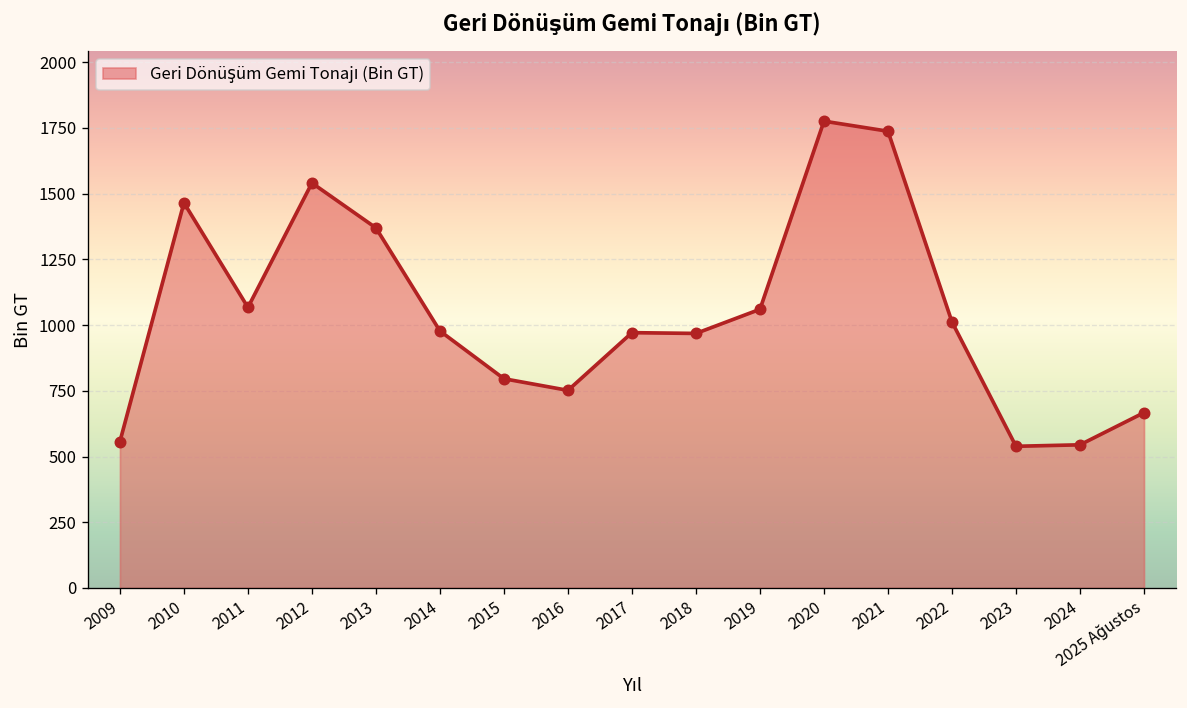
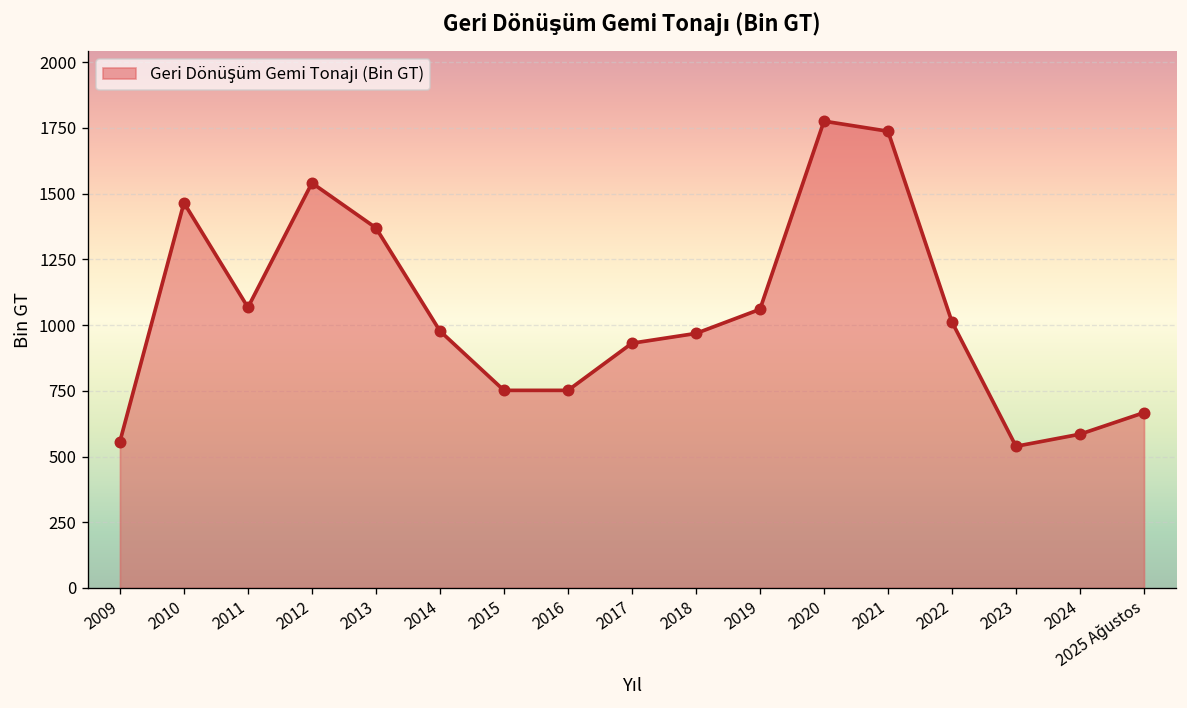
2015: 800 -> 750
2017: 970 -> 930
2024: 540 -> 590
